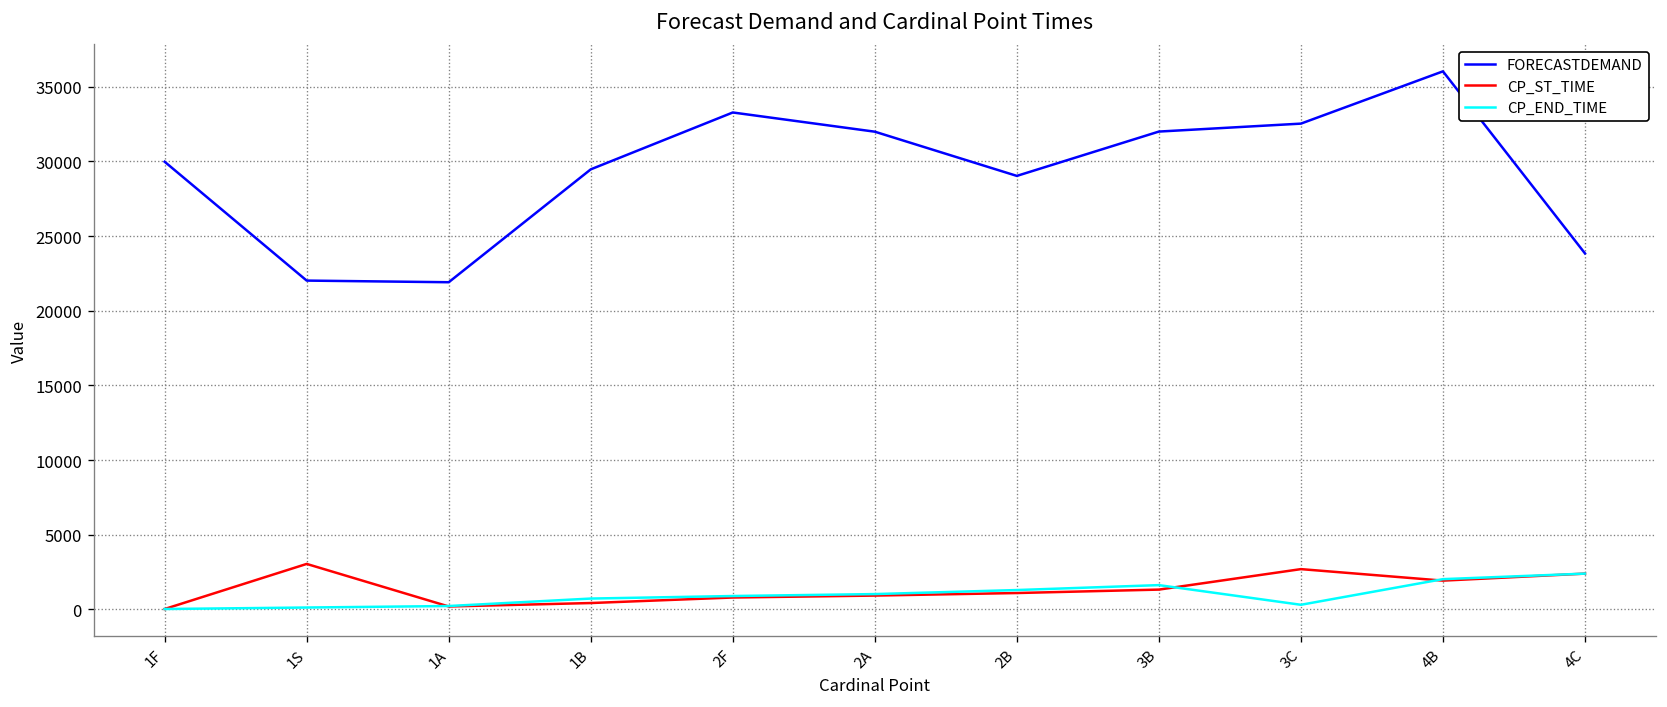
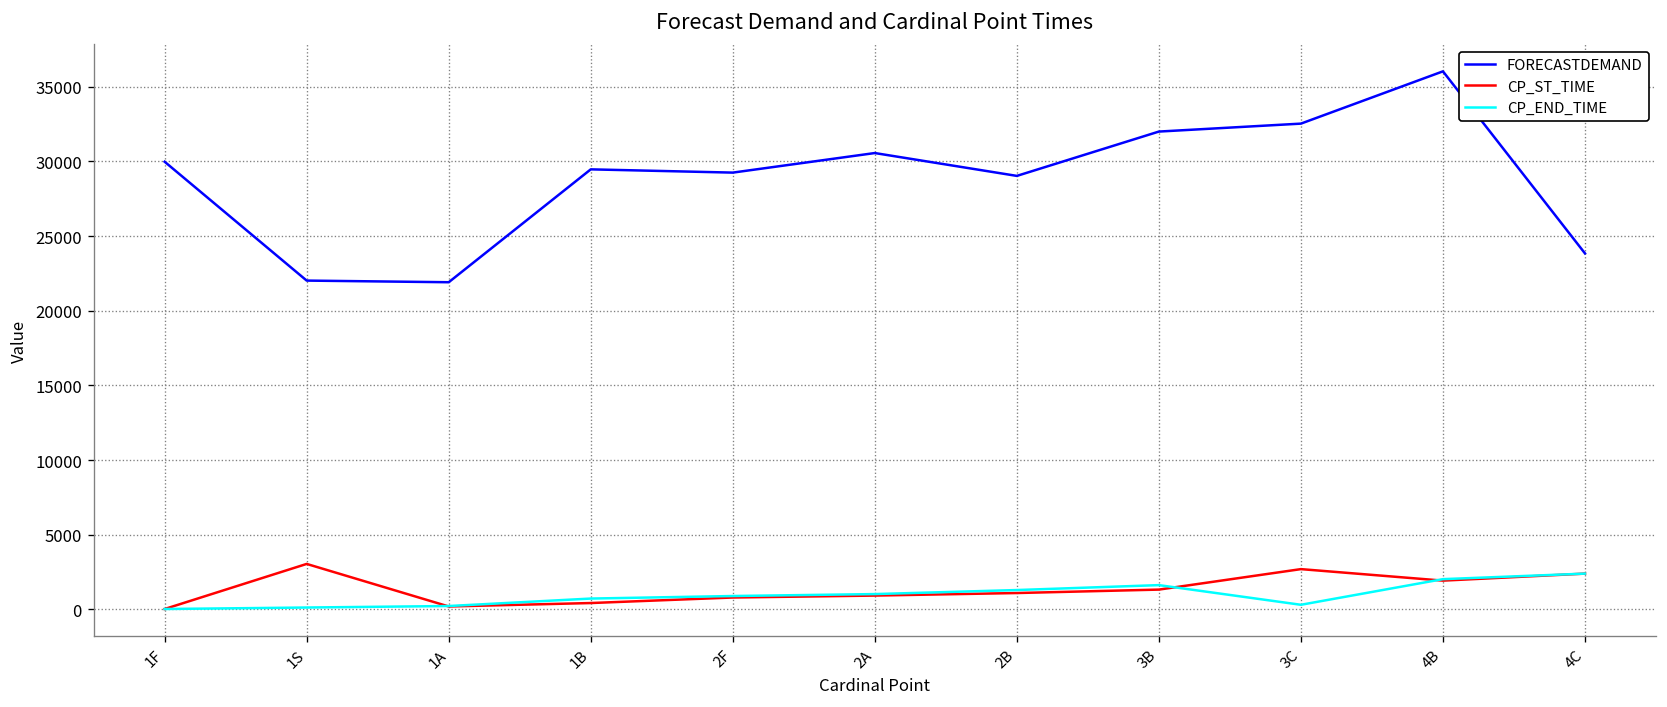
FORECASTDEMAND, 2F: 33300 -> 29300
FORECASTDEMAND, 2A: 32000 -> 30600
